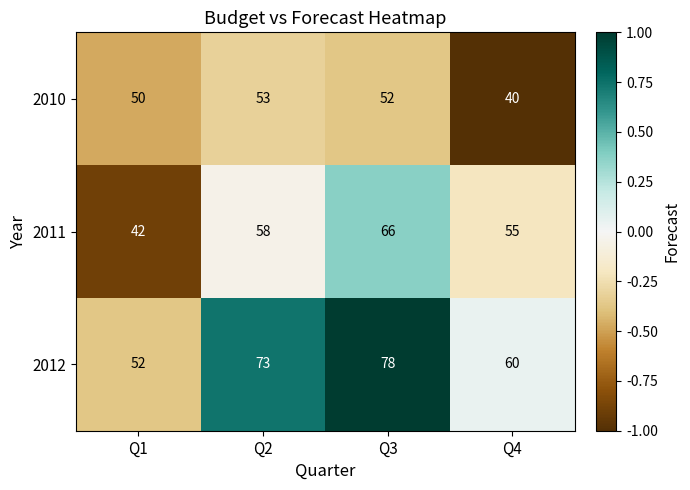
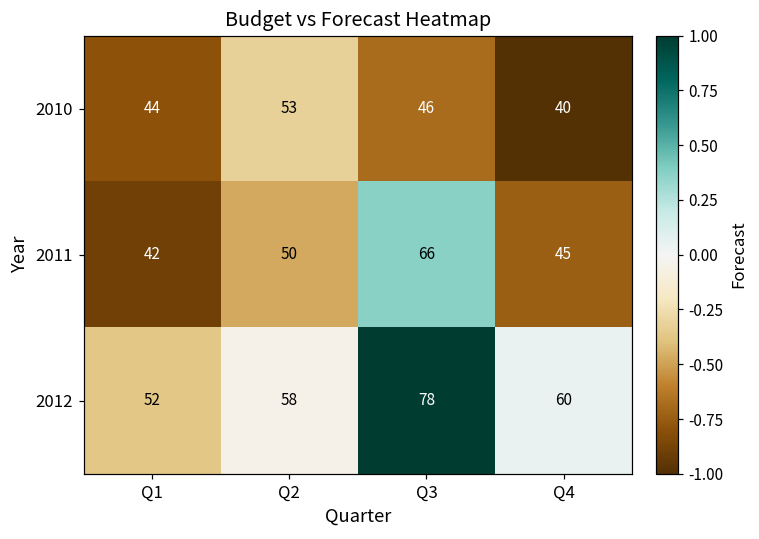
2010, Q1: 50 -> 44
2010, Q3: 52 -> 46
2011, Q2: 58 -> 50
2011, Q4: 55 -> 45
2012, Q2: 73 -> 58
